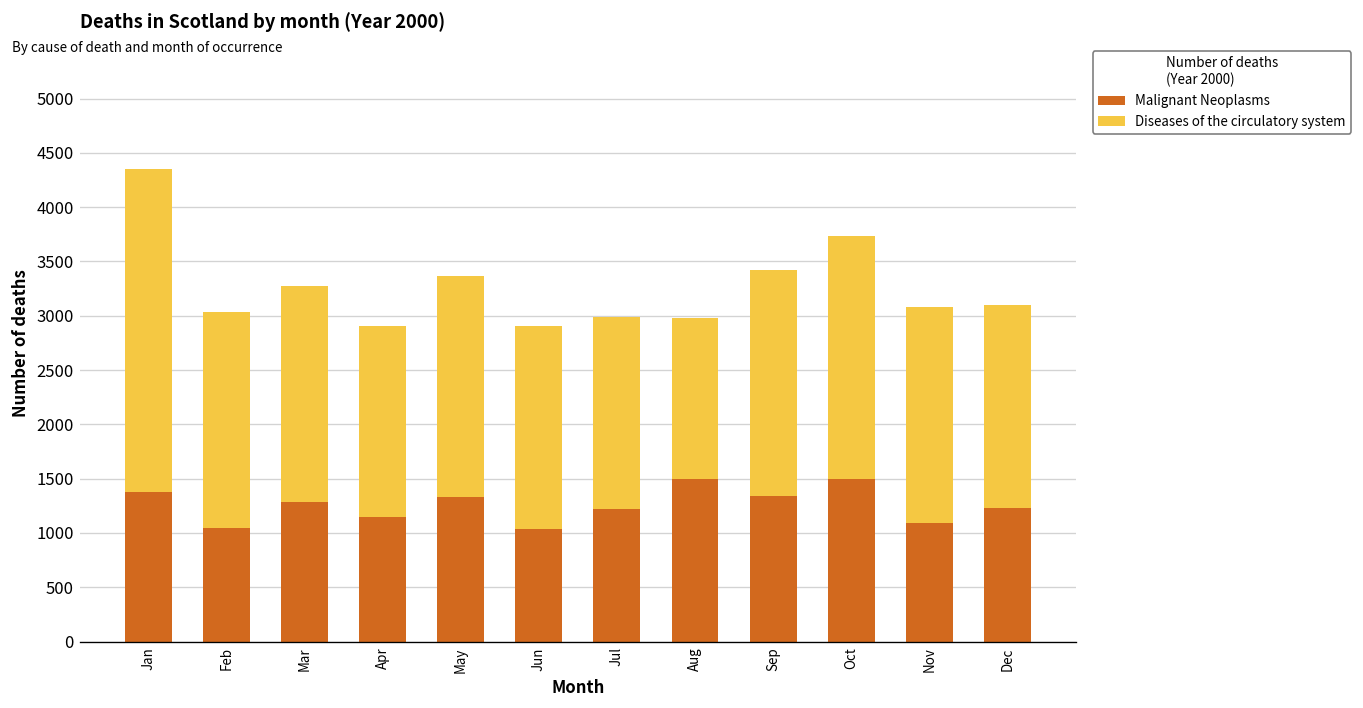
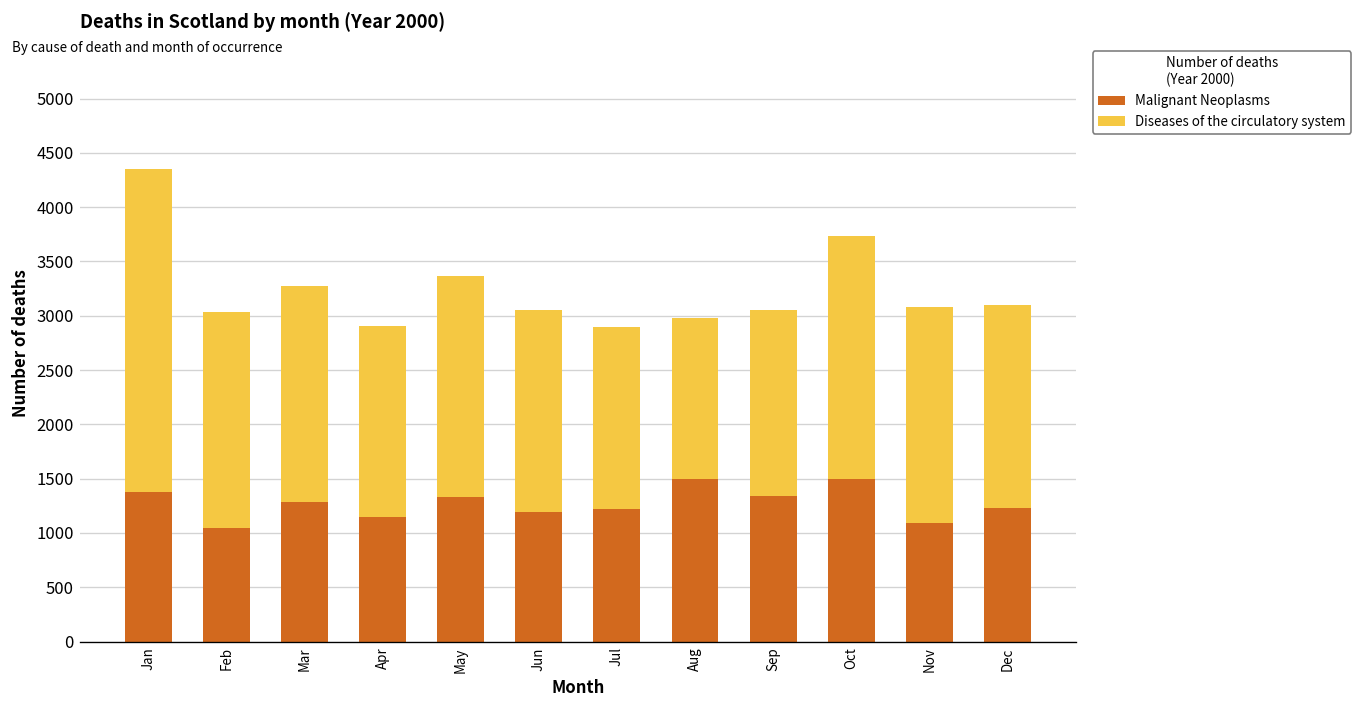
Malignant Neoplasms, Jun: 1000 -> 1200
Diseases of the circulatory system, Jul: 1800 -> 1700
Diseases of the circulatory system, Sep: 2100 -> 1700
